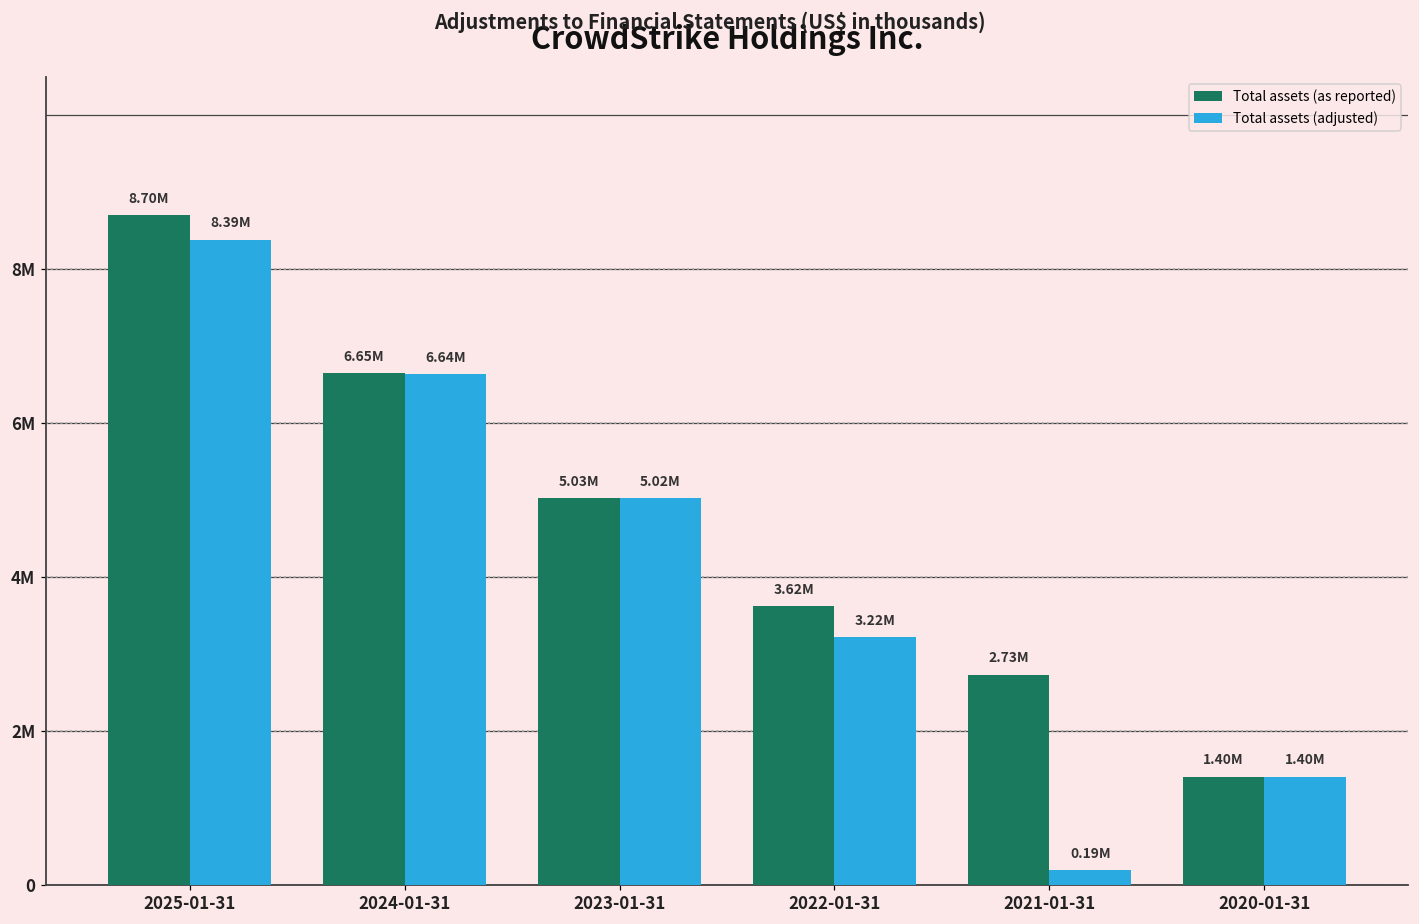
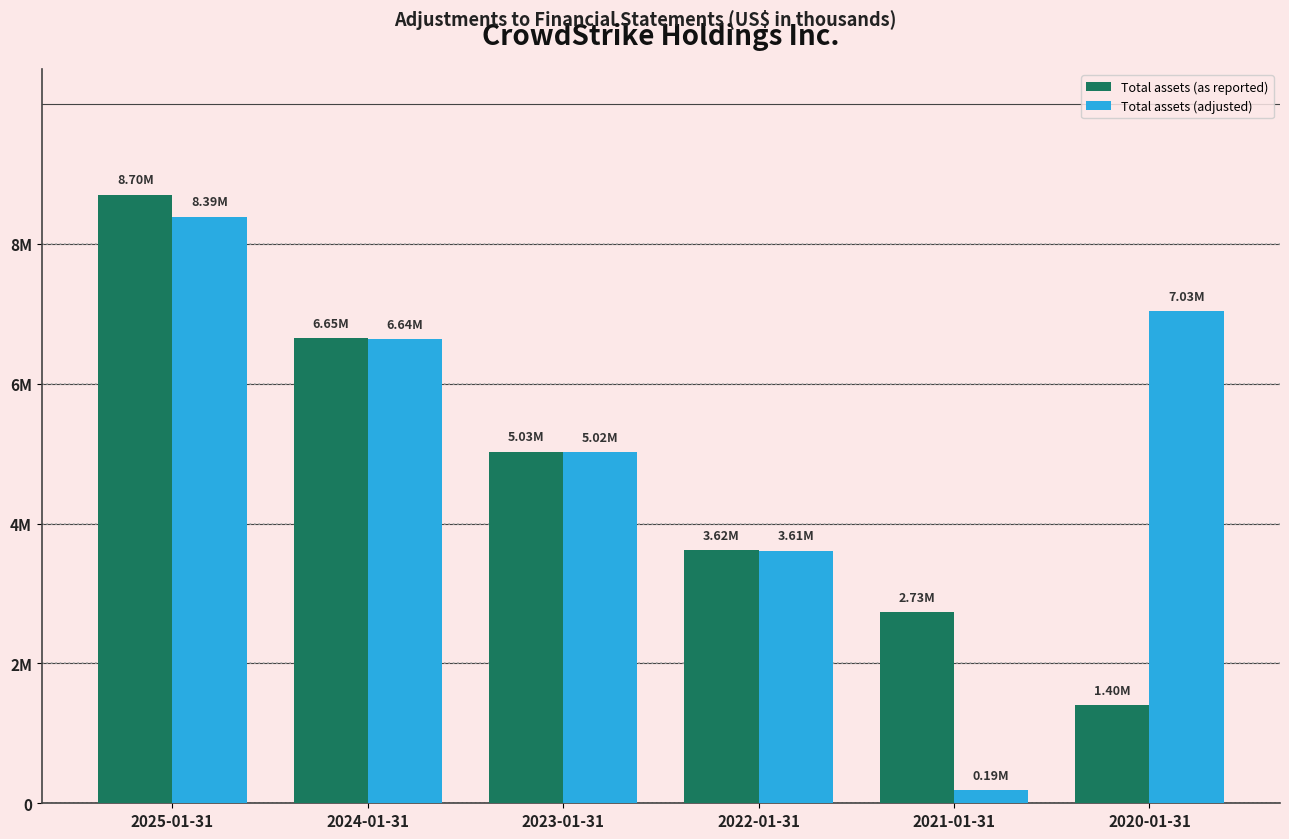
Total assets (adjusted), 2022-01-31: 3.22M -> 3.61M
Total assets (adjusted), 2020-01-31: 1.40M -> 7.03M
